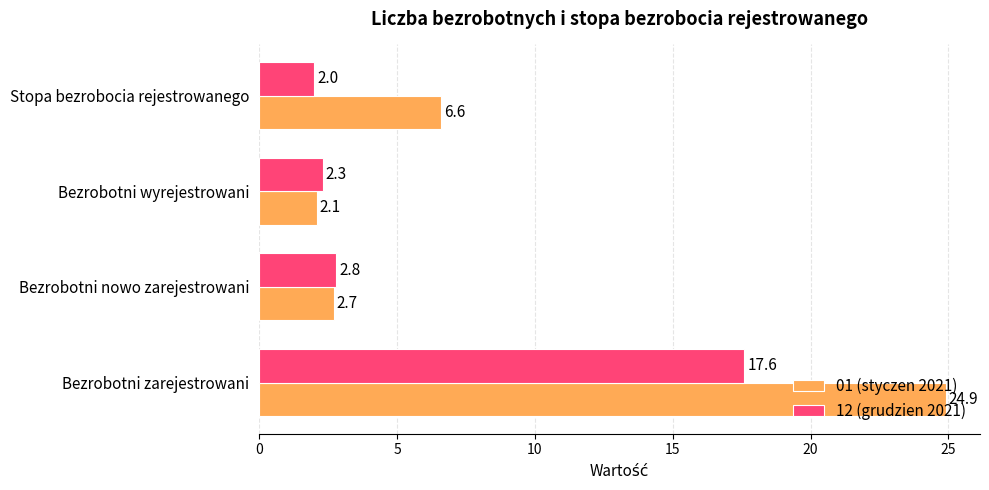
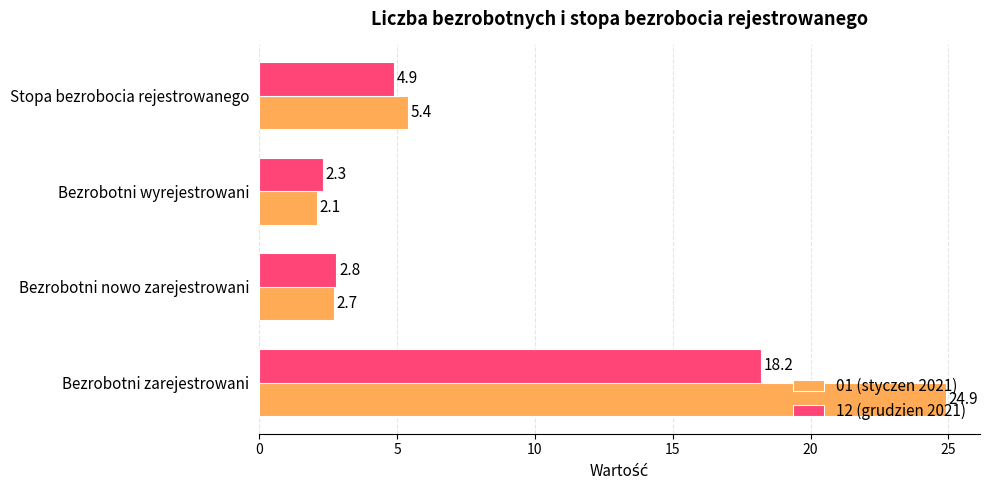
12 (grudzien 2021), Stopa bezrobocia rejestrowanego: 2.0 -> 4.9
01 (styczen 2021), Stopa bezrobocia rejestrowanego: 6.6 -> 5.4
12 (grudzien 2021), Bezrobotni zarejestrowani: 17.6 -> 18.2
